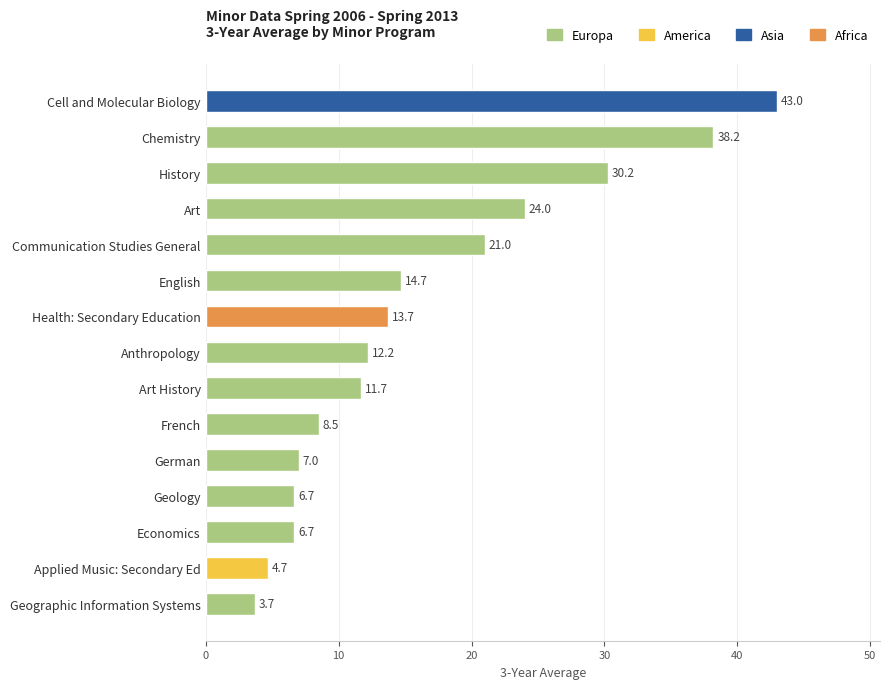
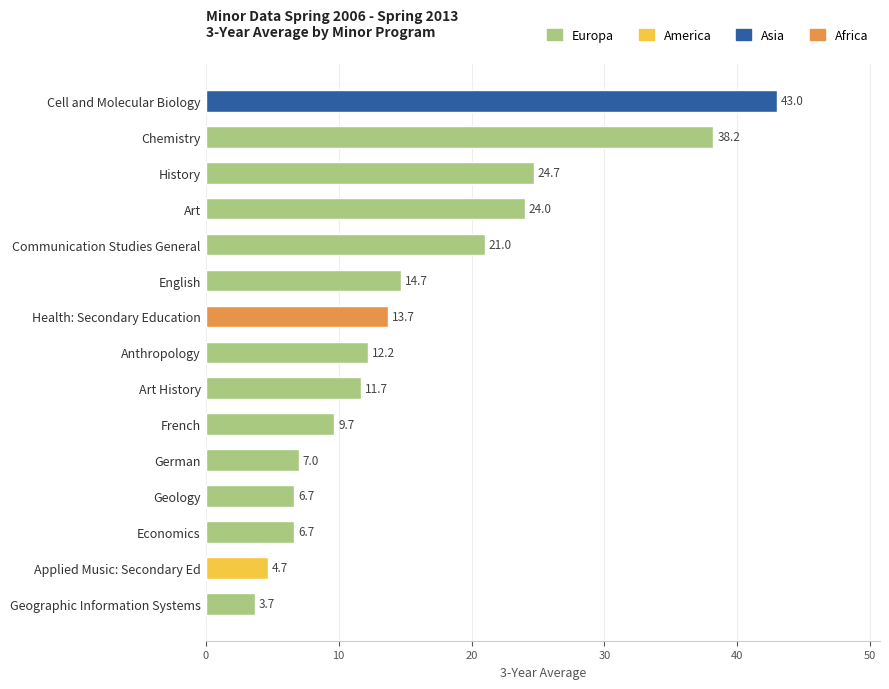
History: 30.2 -> 24.7
French: 8.5 -> 9.7
